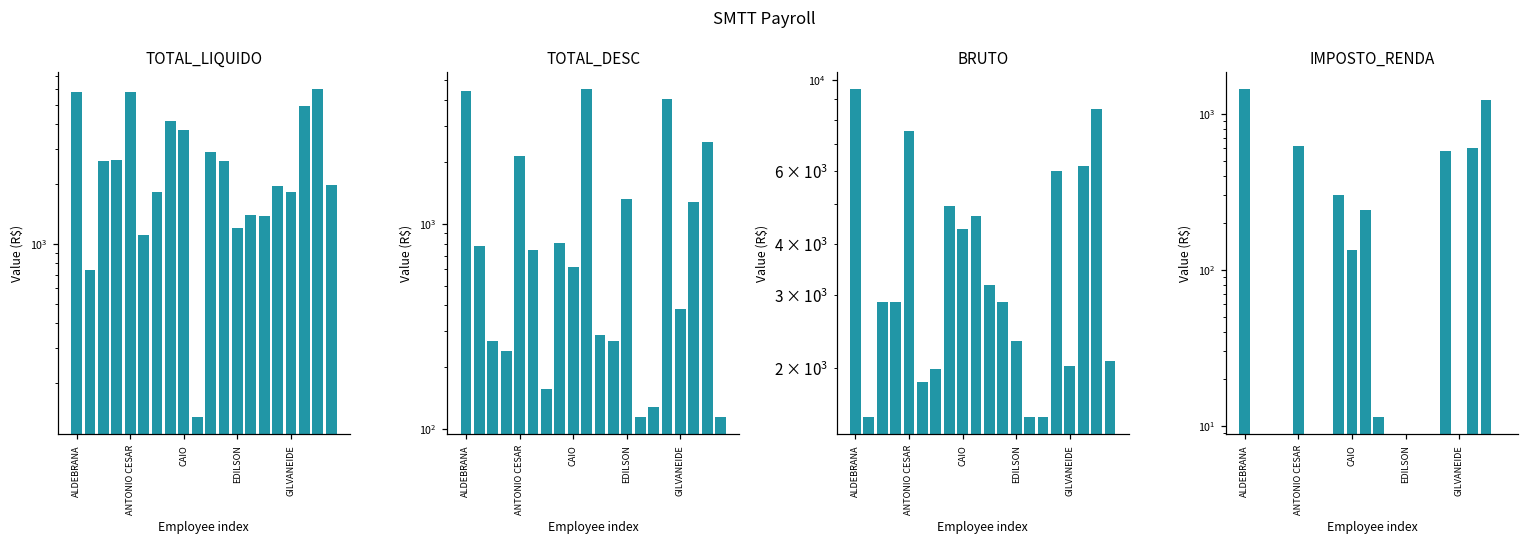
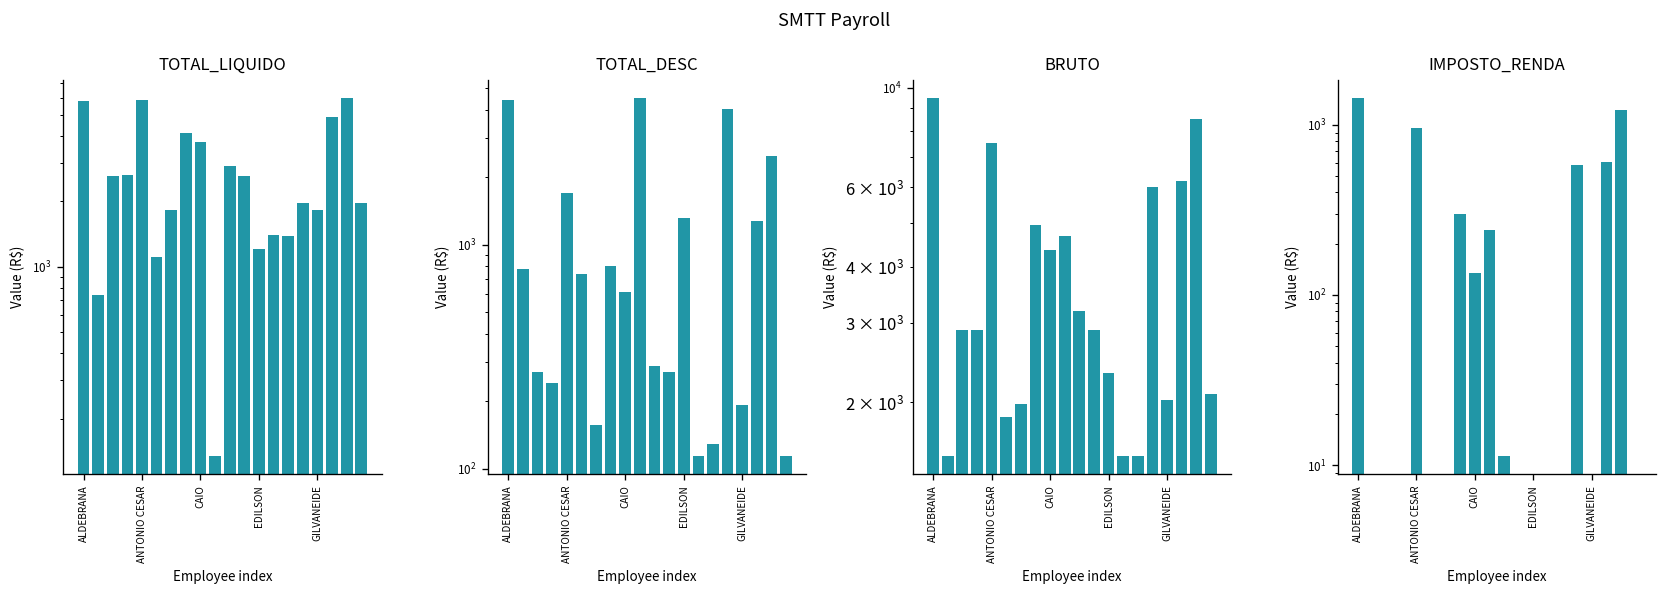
TOTAL_DESC, ANTONIO CESAR: 2100 -> 1700
TOTAL_DESC, GILVANEIDE: 380 -> 190
IMPOSTO_RENDA, ANTONIO CESAR: 600 -> 1000
